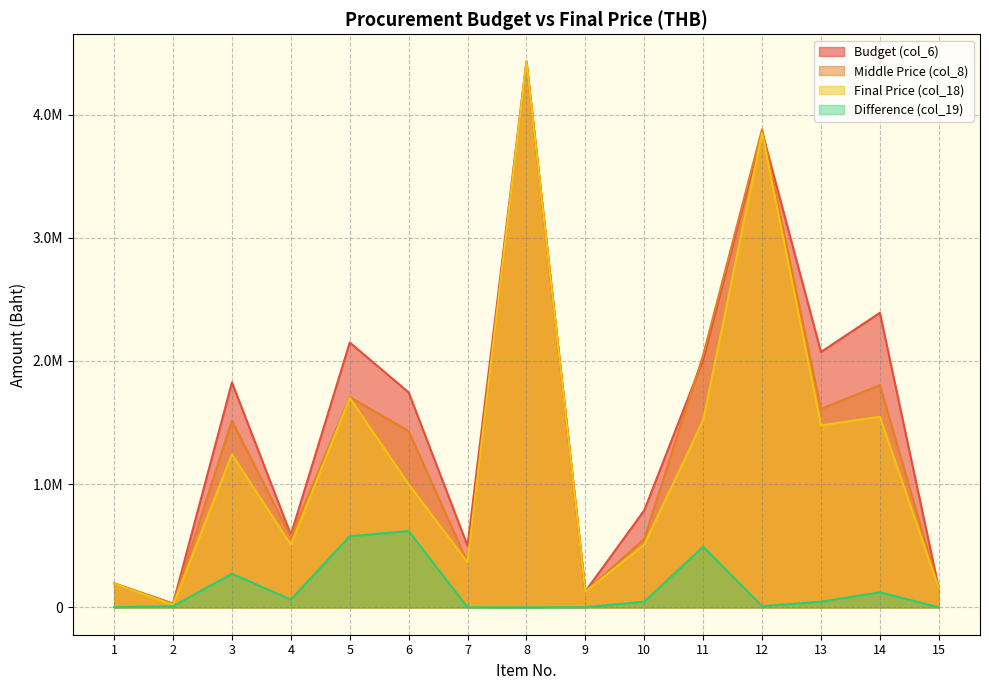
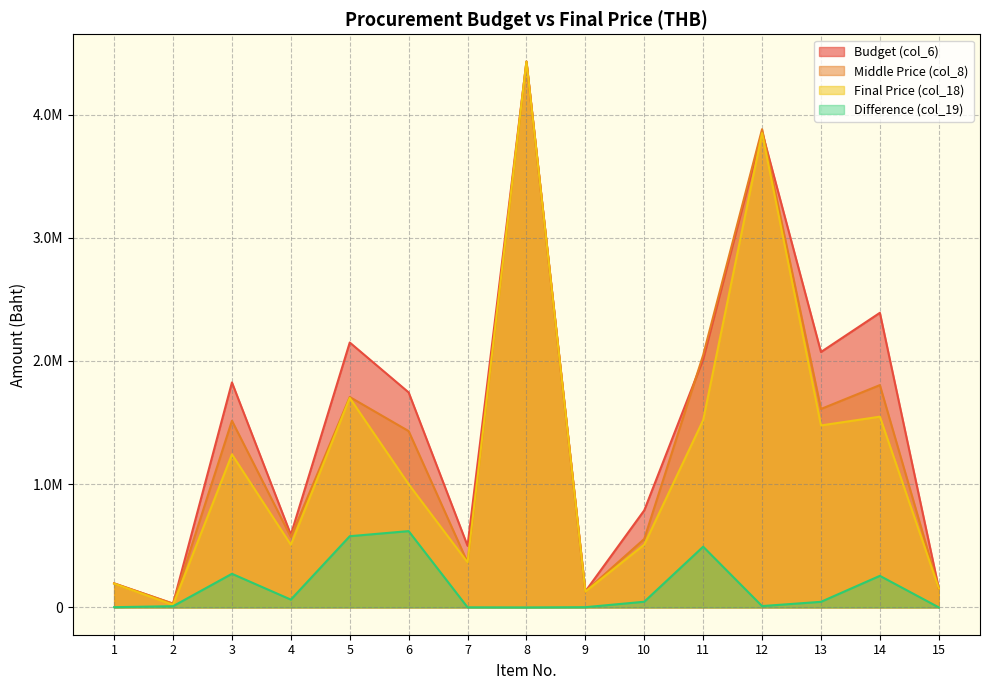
Difference (col_19), 14: 120000 -> 260000
